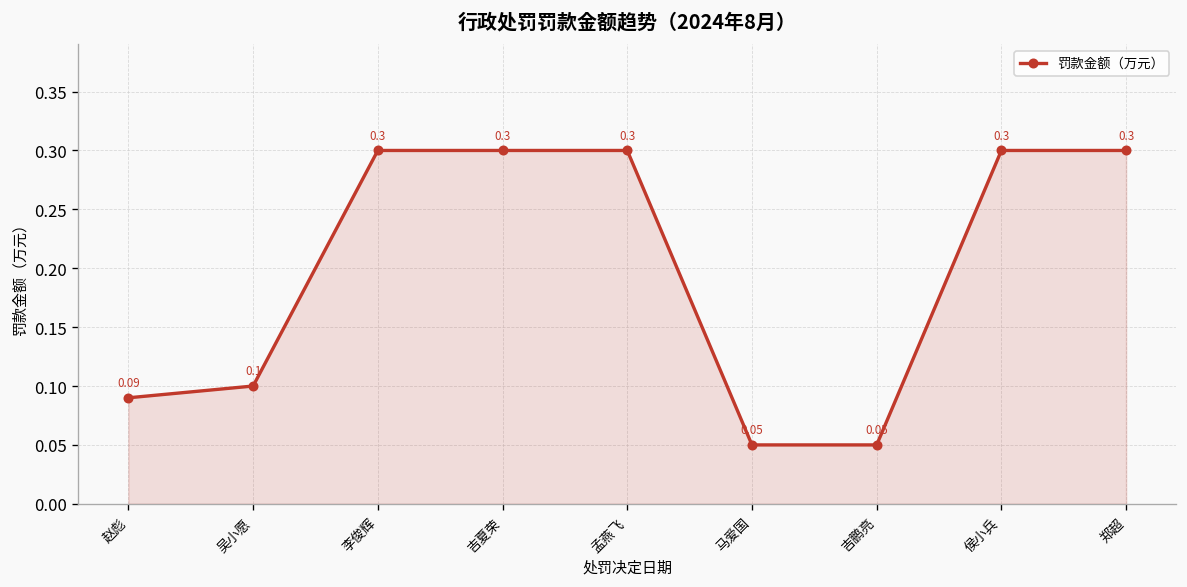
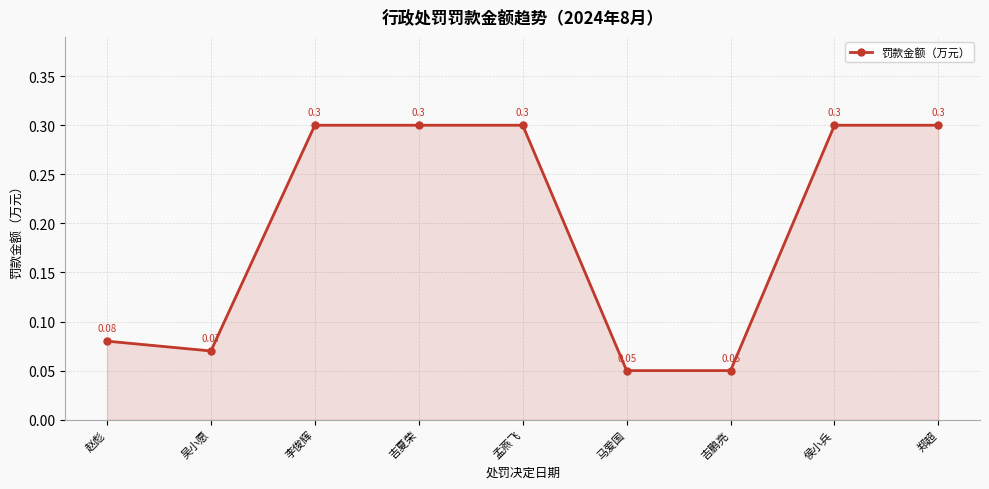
赵彪: 0.09 -> 0.08
吴小愿: 0.1 -> 0.07
